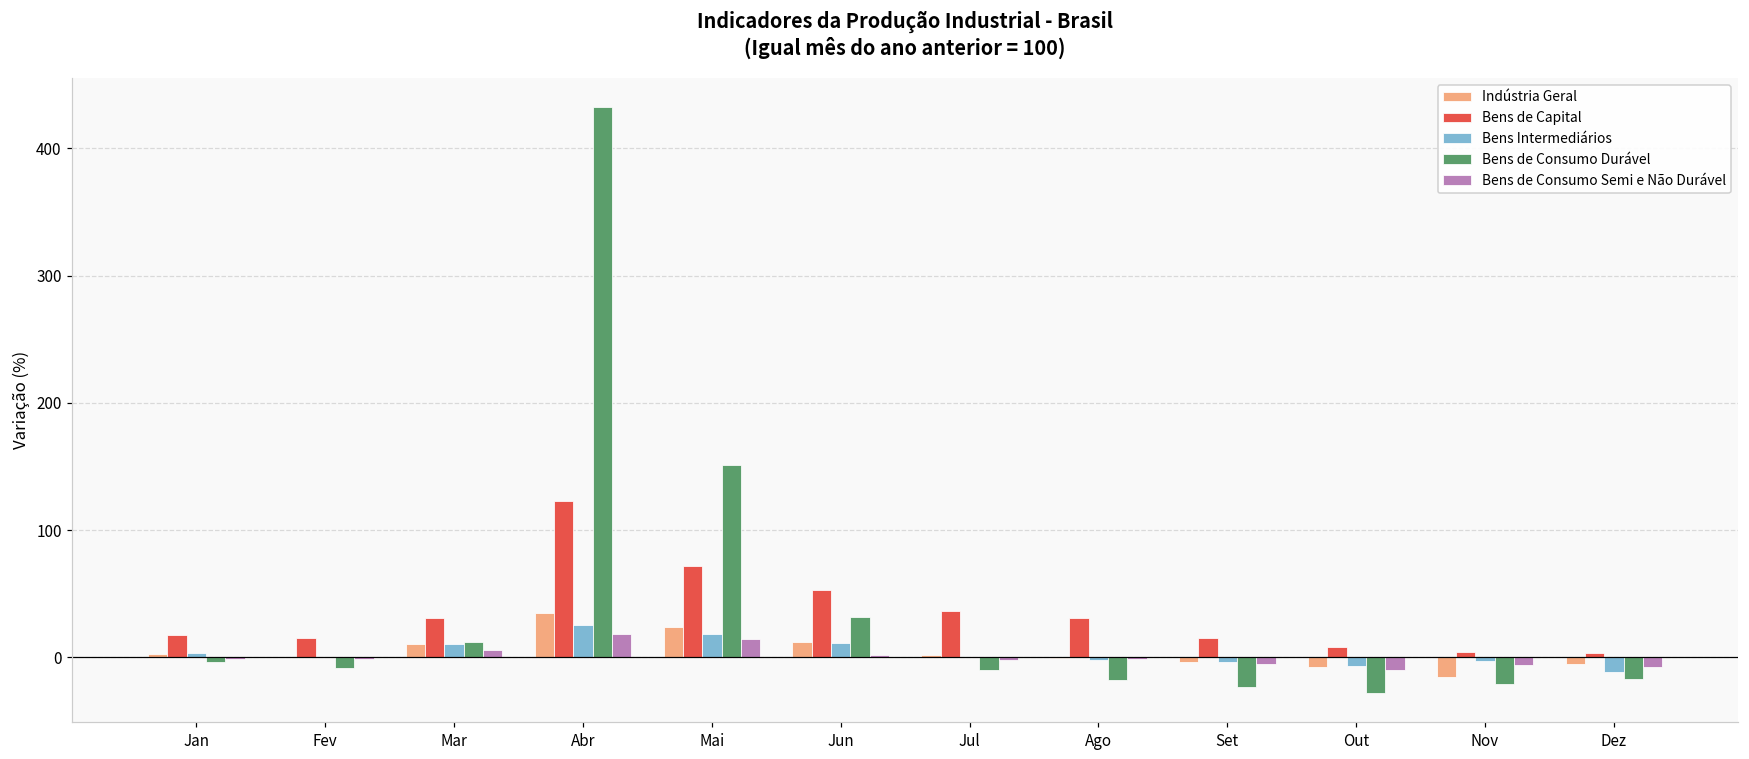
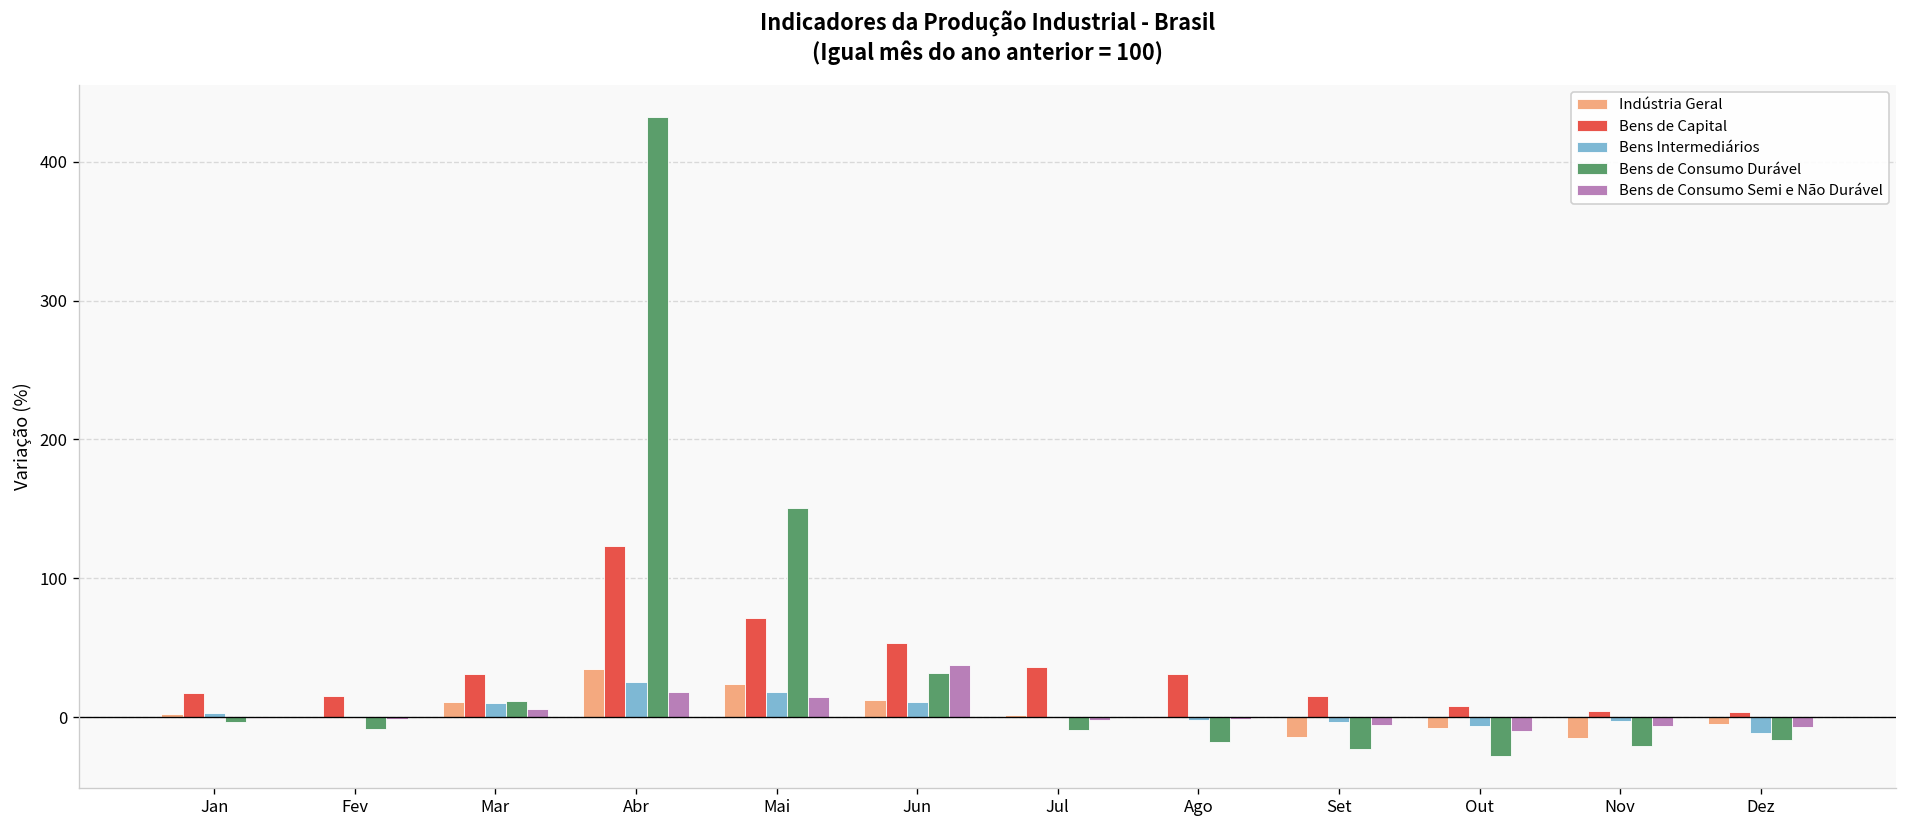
Bens de Consumo Semi e Não Durável, Jun: 2 -> 38
Indústria Geral, Set: -4 -> -15
